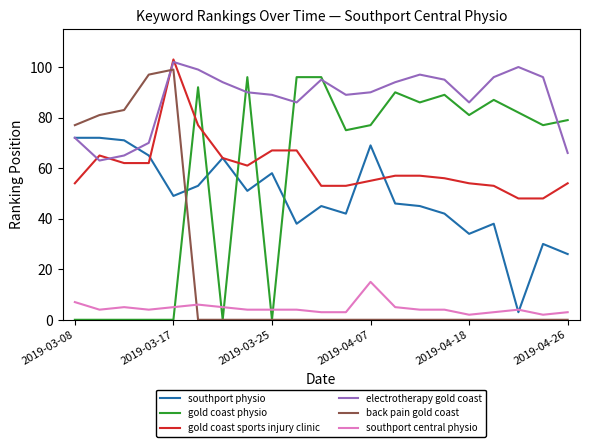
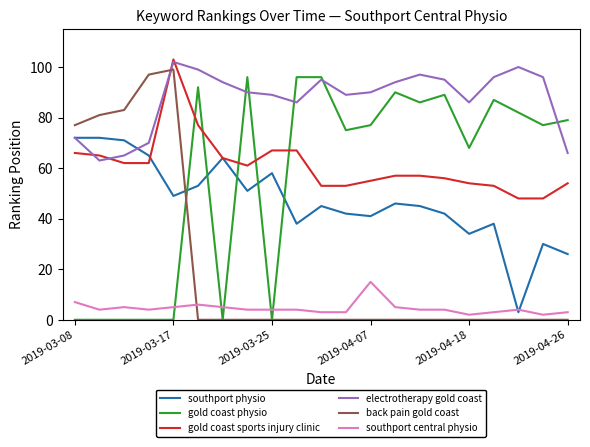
gold coast sports injury clinic, 2019-03-08: 54 -> 66
southport physio, 2019-04-07: 69 -> 41
gold coast physio, 2019-04-18: 81 -> 68
